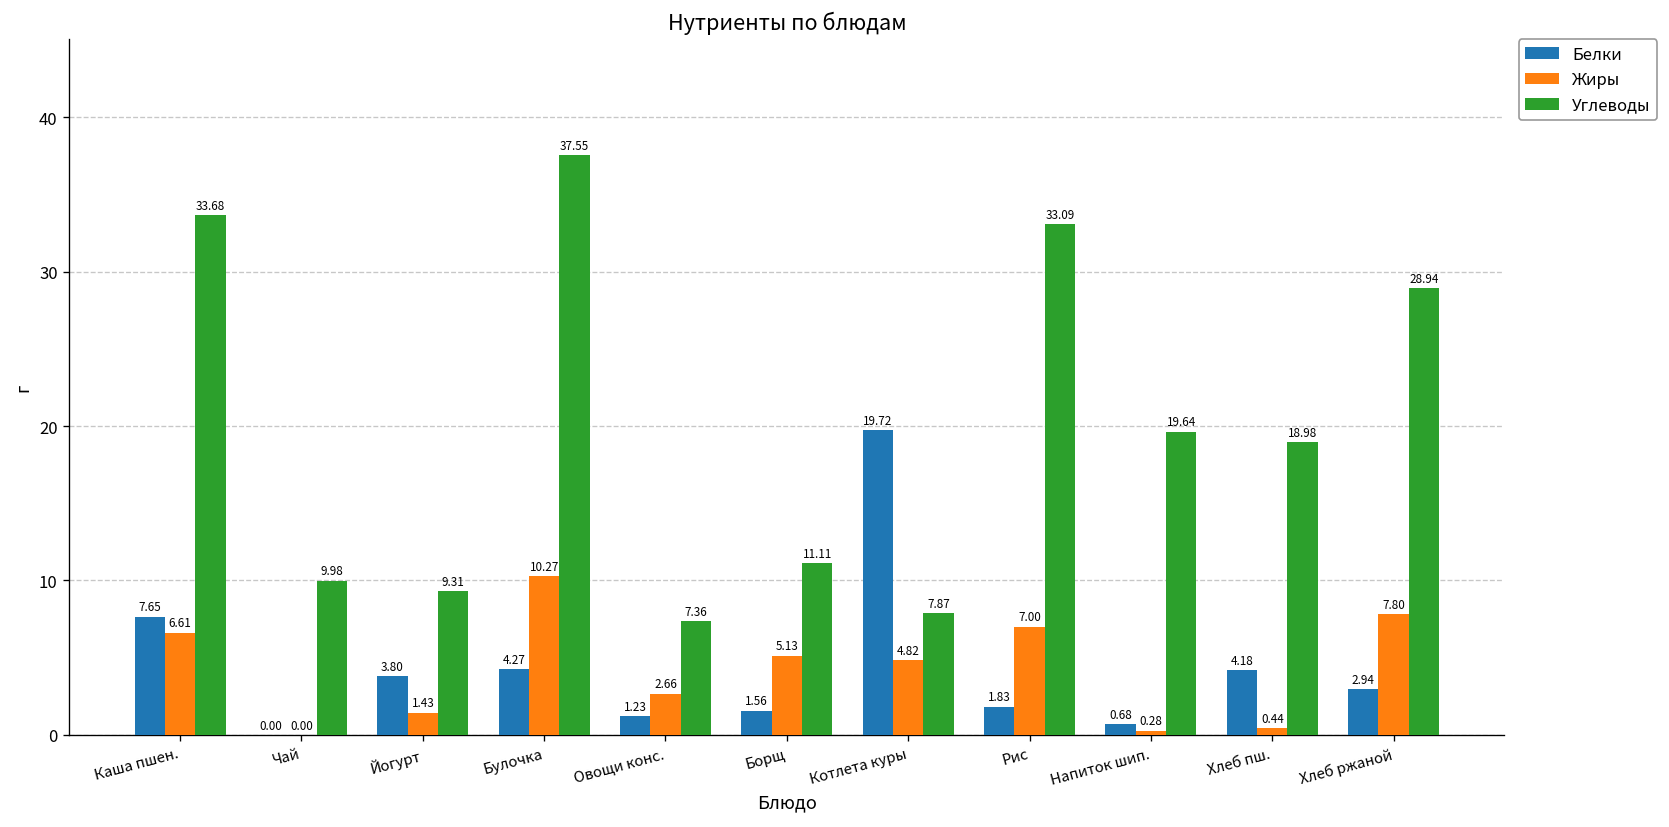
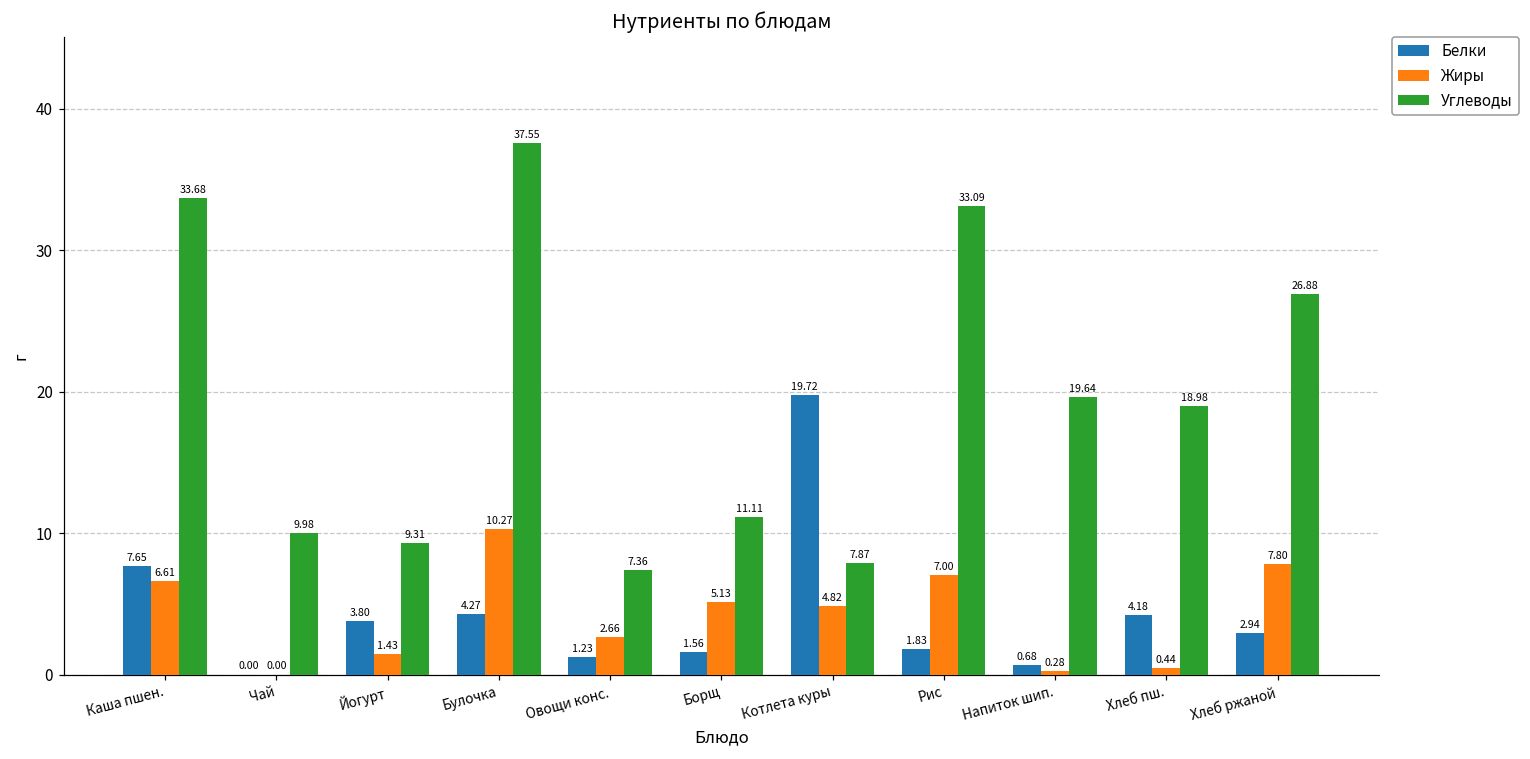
Углеводы, Хлеб ржаной: 28.94 -> 26.88
